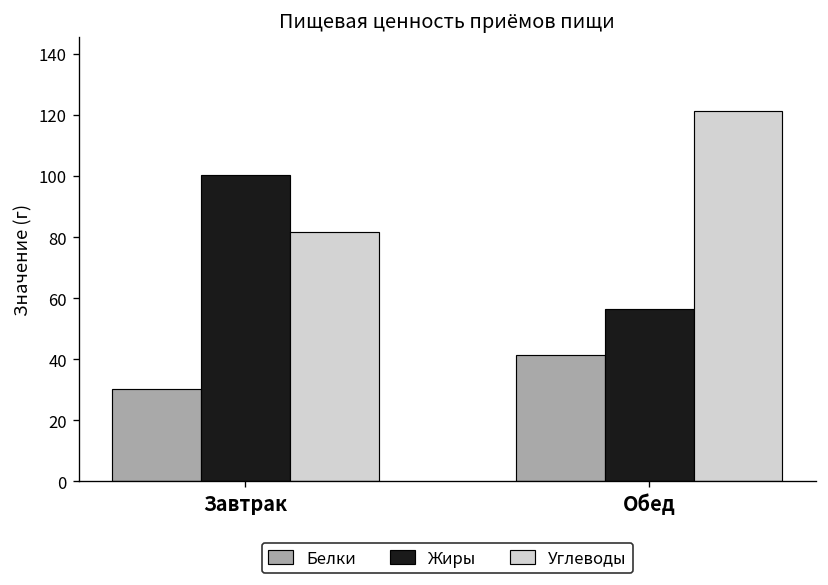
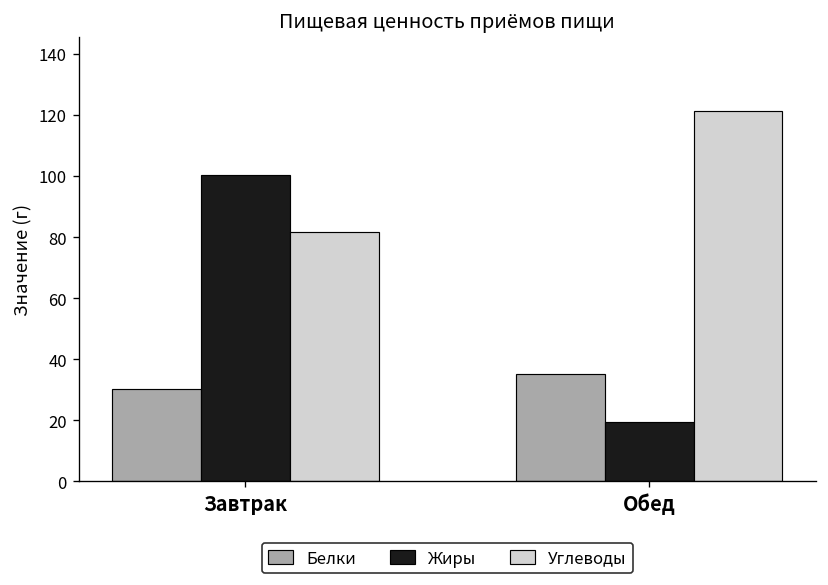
Белки, Обед: 41 -> 35
Жиры, Обед: 56 -> 20
